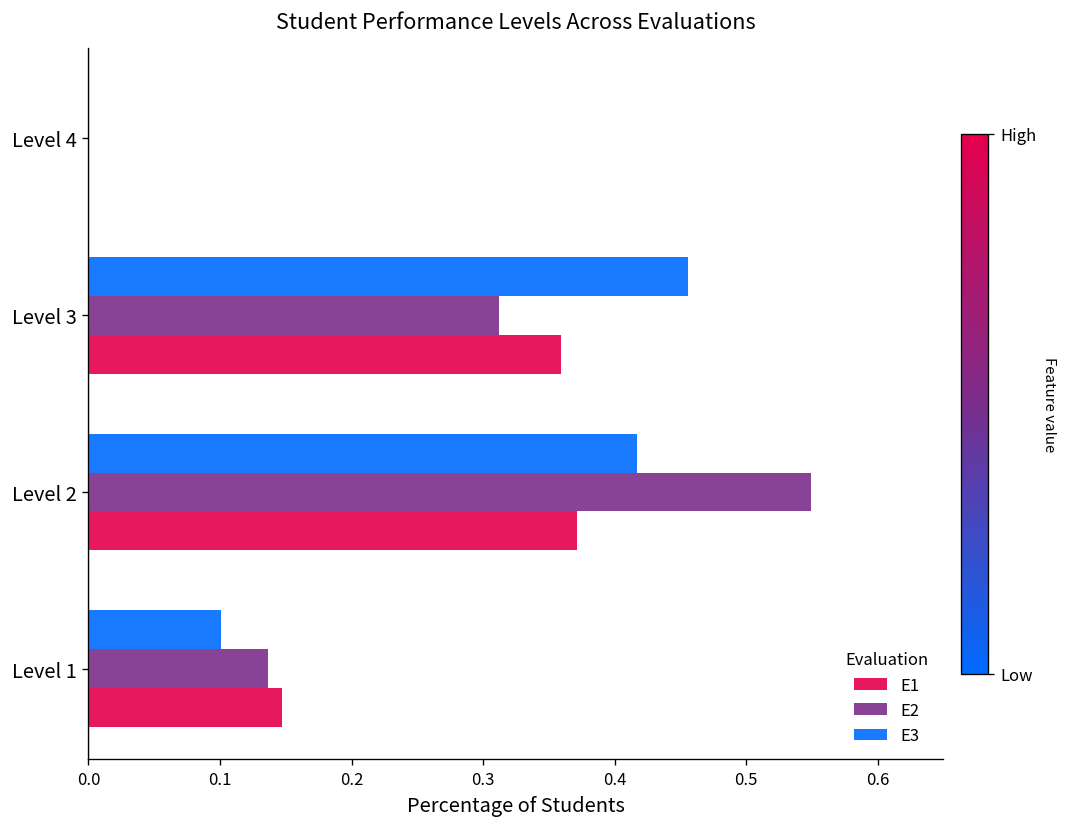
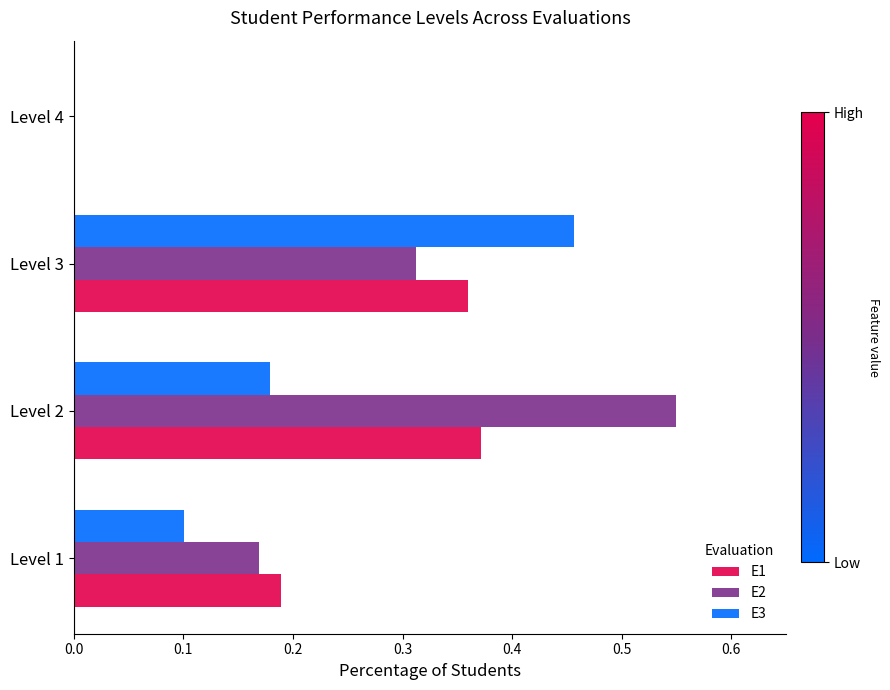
E3, Level 2: 0.417 -> 0.179
E2, Level 1: 0.137 -> 0.169
E1, Level 1: 0.148 -> 0.189
